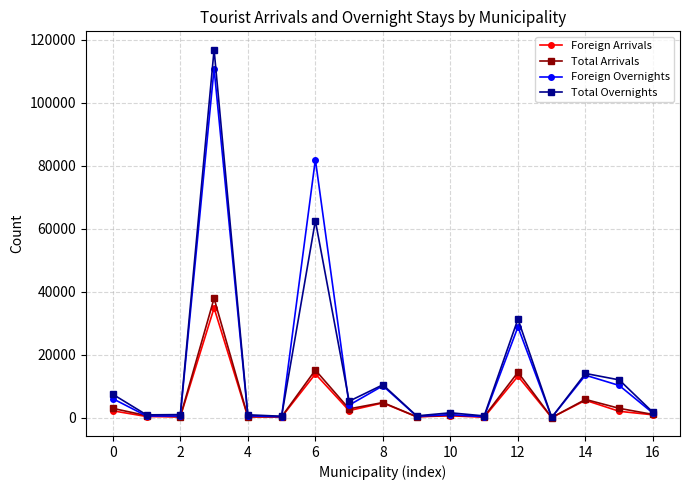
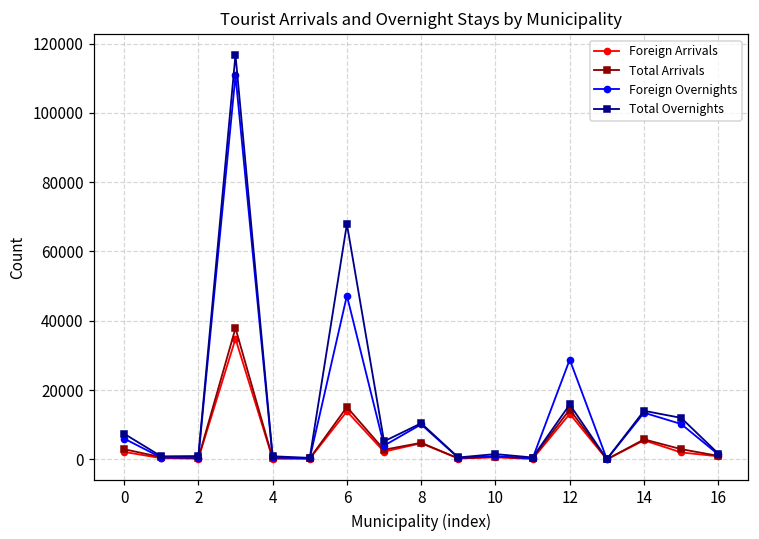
Foreign Overnights, 6: 82000 -> 47000
Total Overnights, 6: 63000 -> 68000
Total Overnights, 12: 31000 -> 16000
